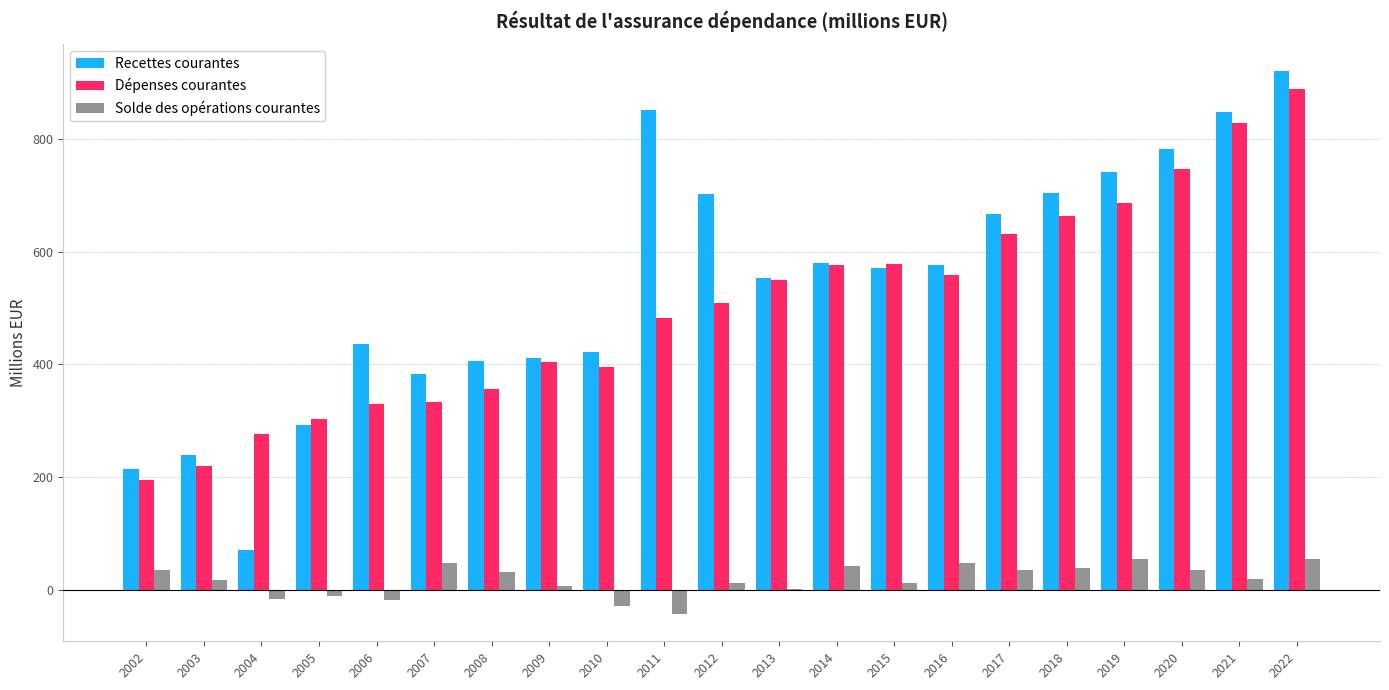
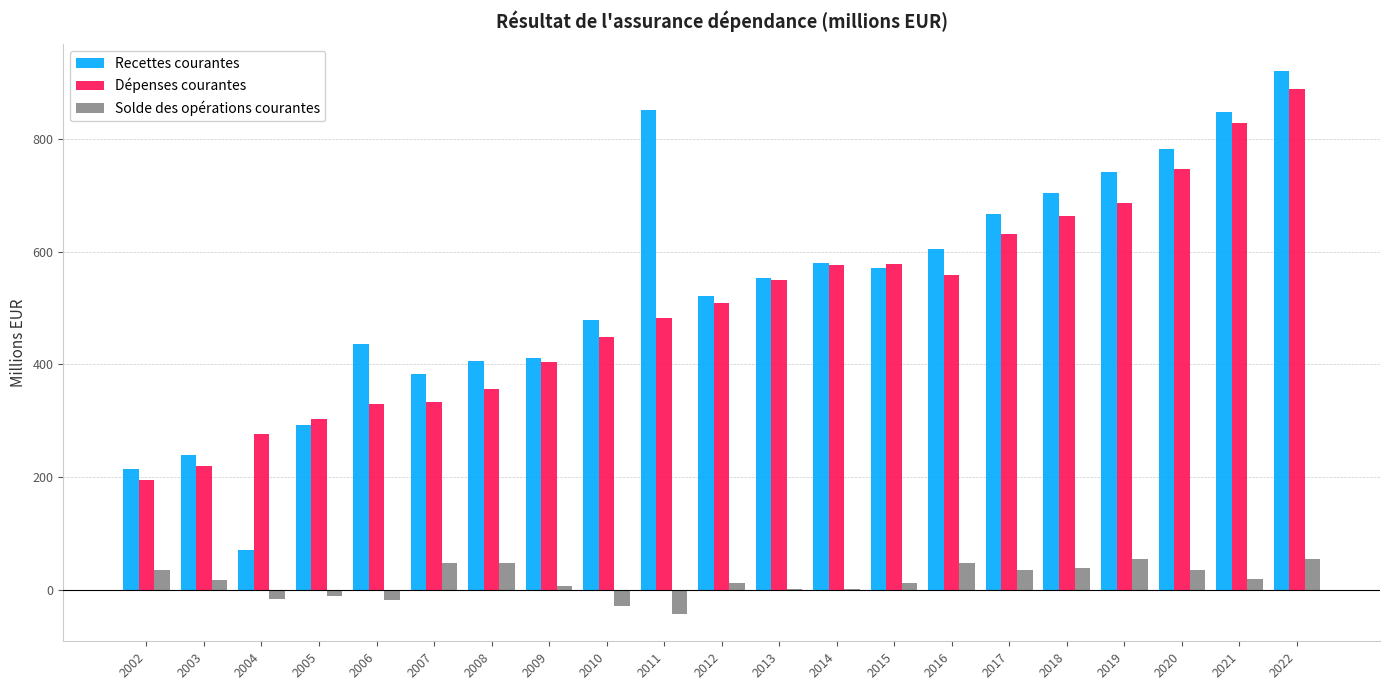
Solde des opérations courantes, 2008: 30 -> 50
Recettes courantes, 2010: 420 -> 480
Dépenses courantes, 2010: 400 -> 450
Recettes courantes, 2012: 700 -> 520
Solde des opérations courantes, 2014: 40 -> 0
Recettes courantes, 2016: 580 -> 610
